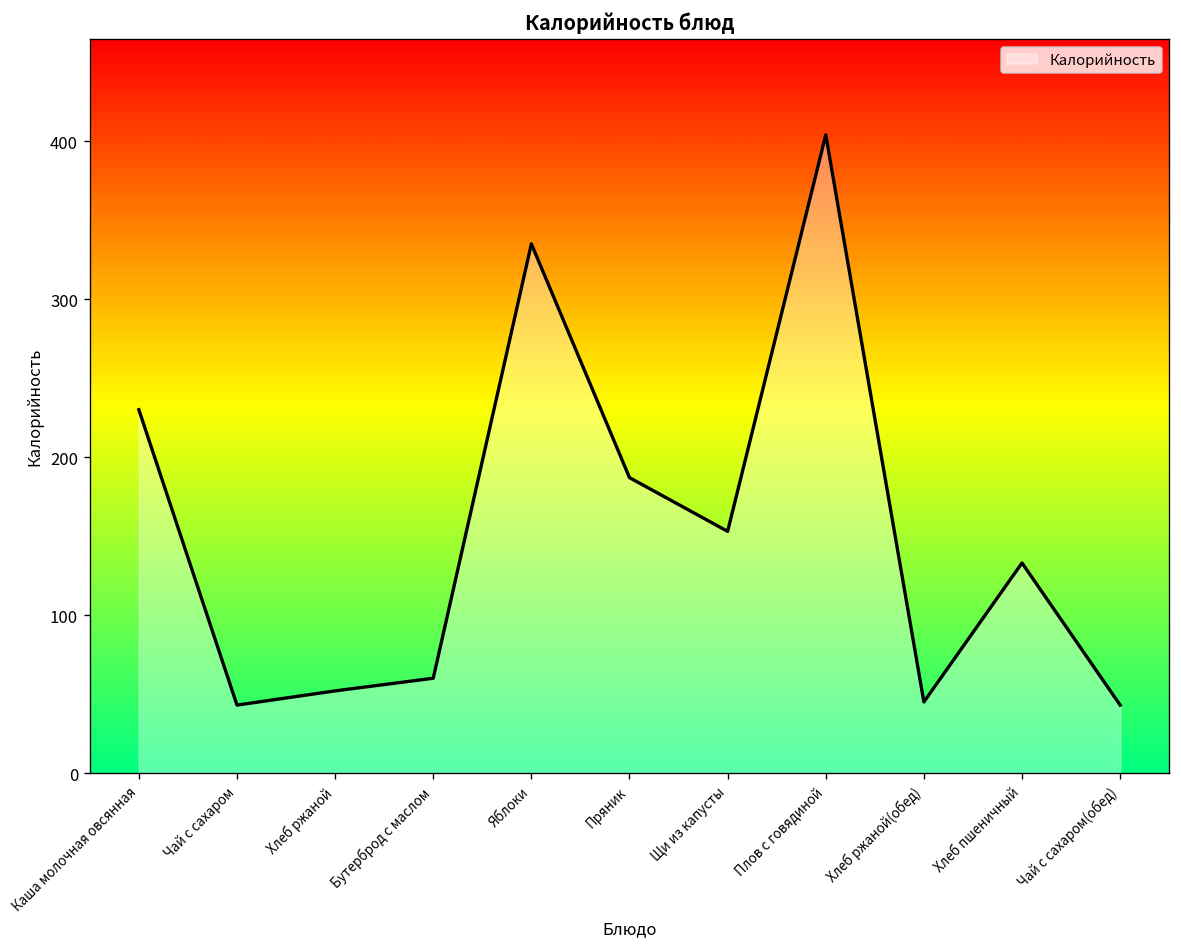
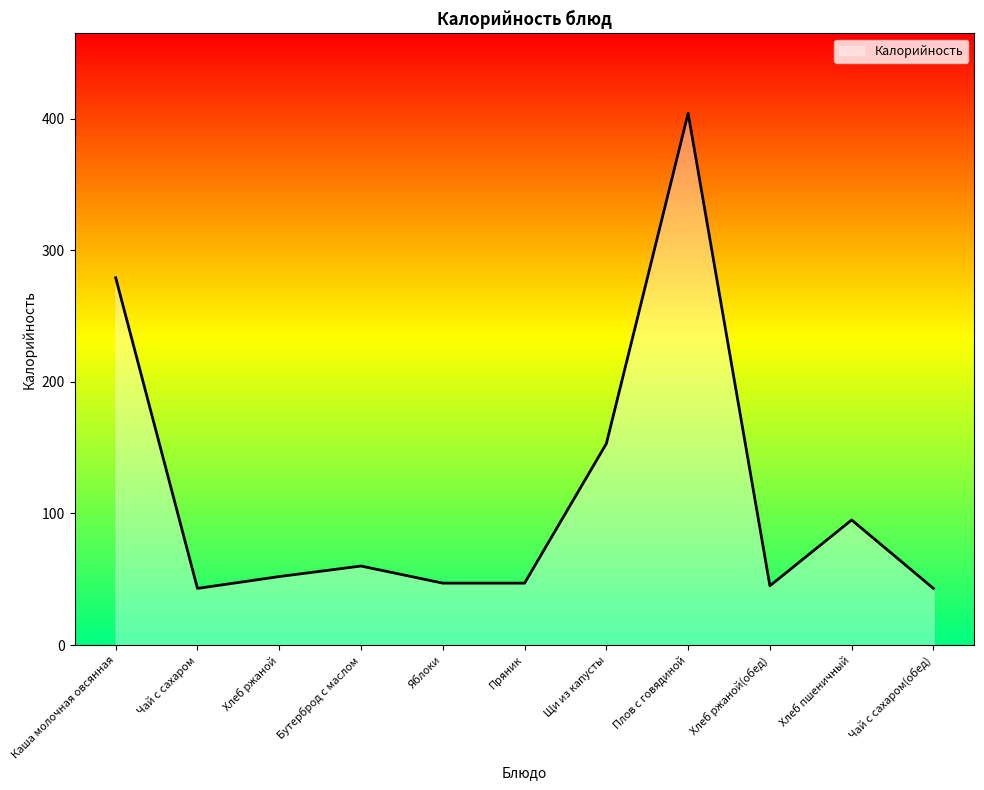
Каша молочная овсянная: 230 -> 279
Яблоки: 335 -> 47
Пряник: 187 -> 47
Хлеб пшеничный: 133 -> 95
